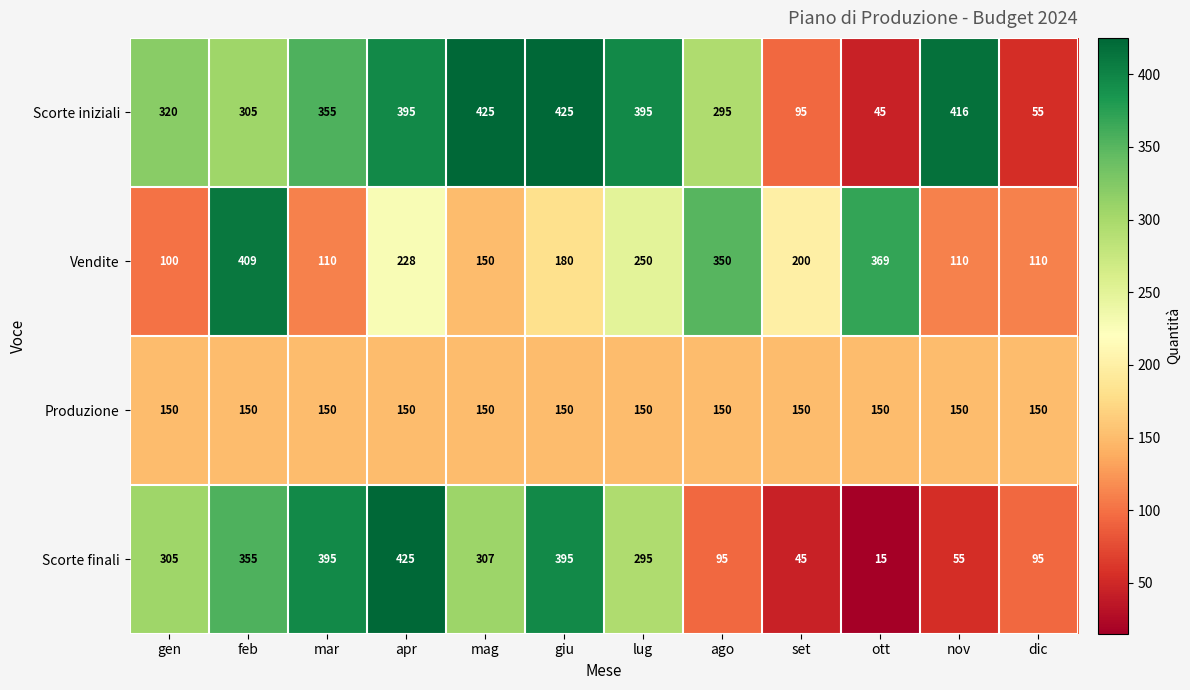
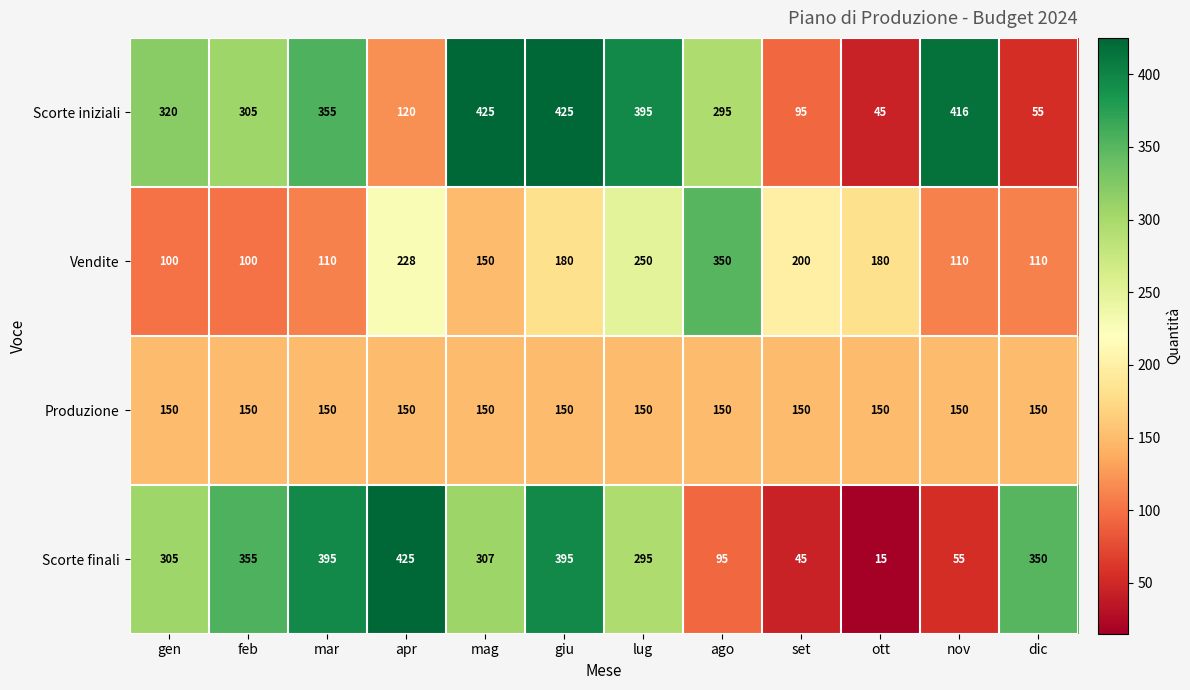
Scorte iniziali, apr: 395 -> 120
Vendite, feb: 409 -> 100
Vendite, ott: 369 -> 180
Scorte finali, dic: 95 -> 350
